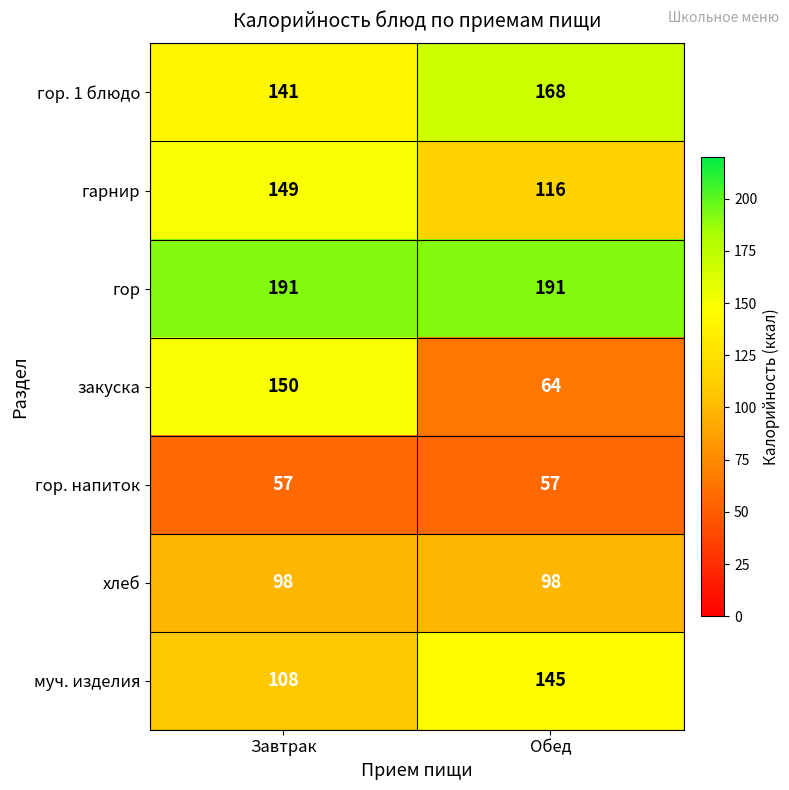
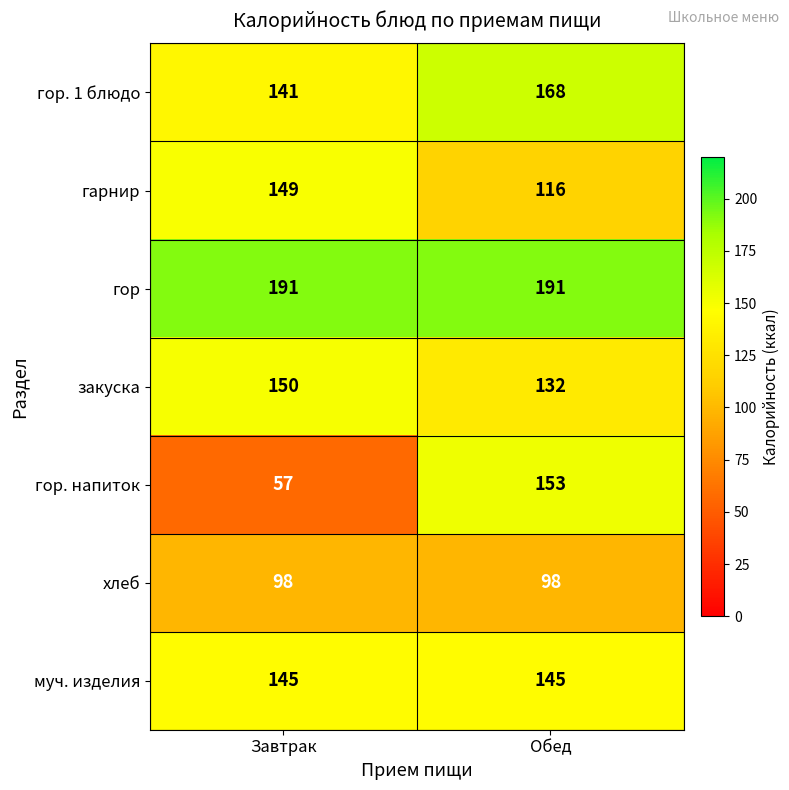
закуска, Обед: 64 -> 132
гор. напиток, Обед: 57 -> 153
муч. изделия, Завтрак: 108 -> 145
